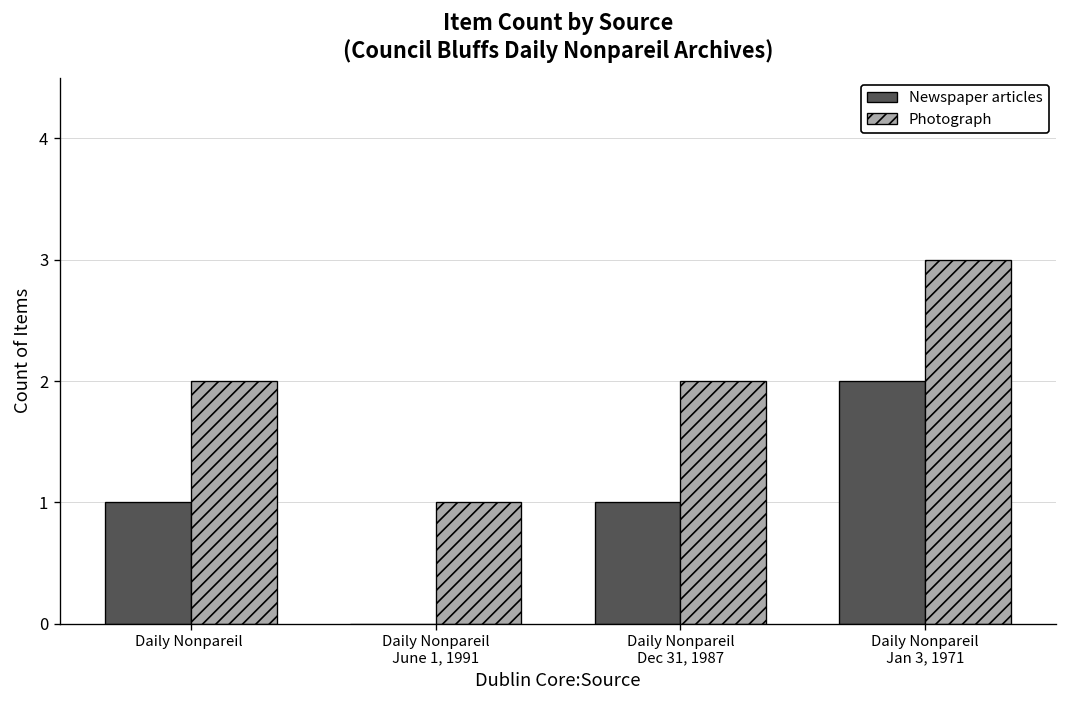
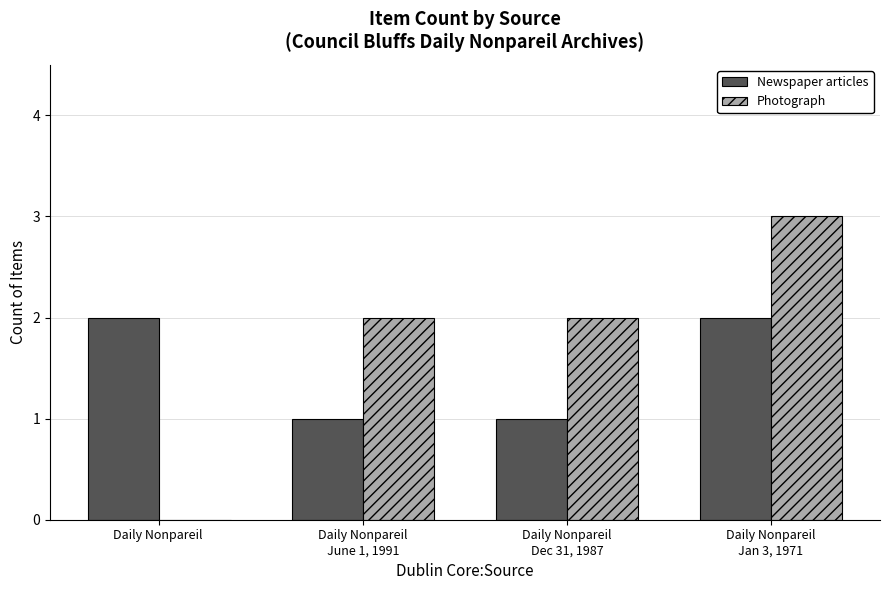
Newspaper articles, Daily Nonpareil: 1 -> 2
Photograph, Daily Nonpareil: 2 -> 0
Newspaper articles, Daily Nonpareil June 1, 1991: 0 -> 1
Photograph, Daily Nonpareil June 1, 1991: 1 -> 2
